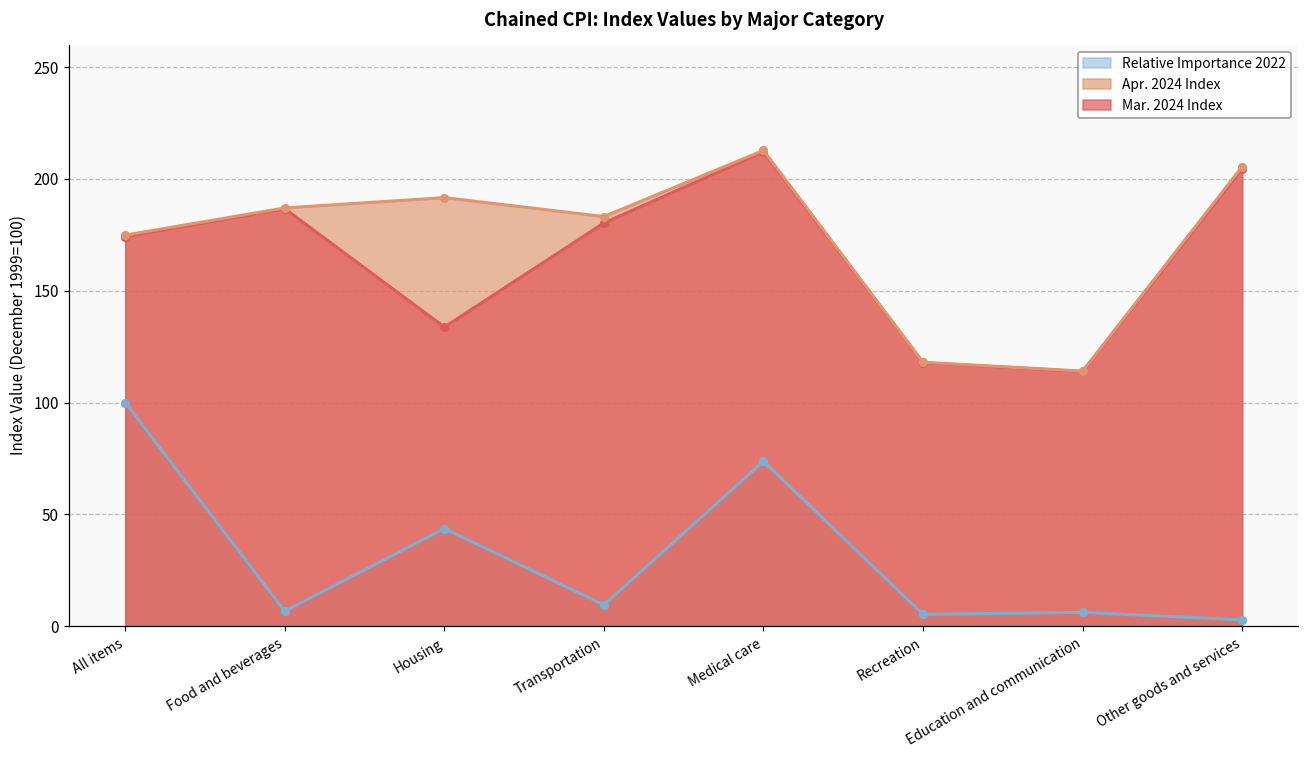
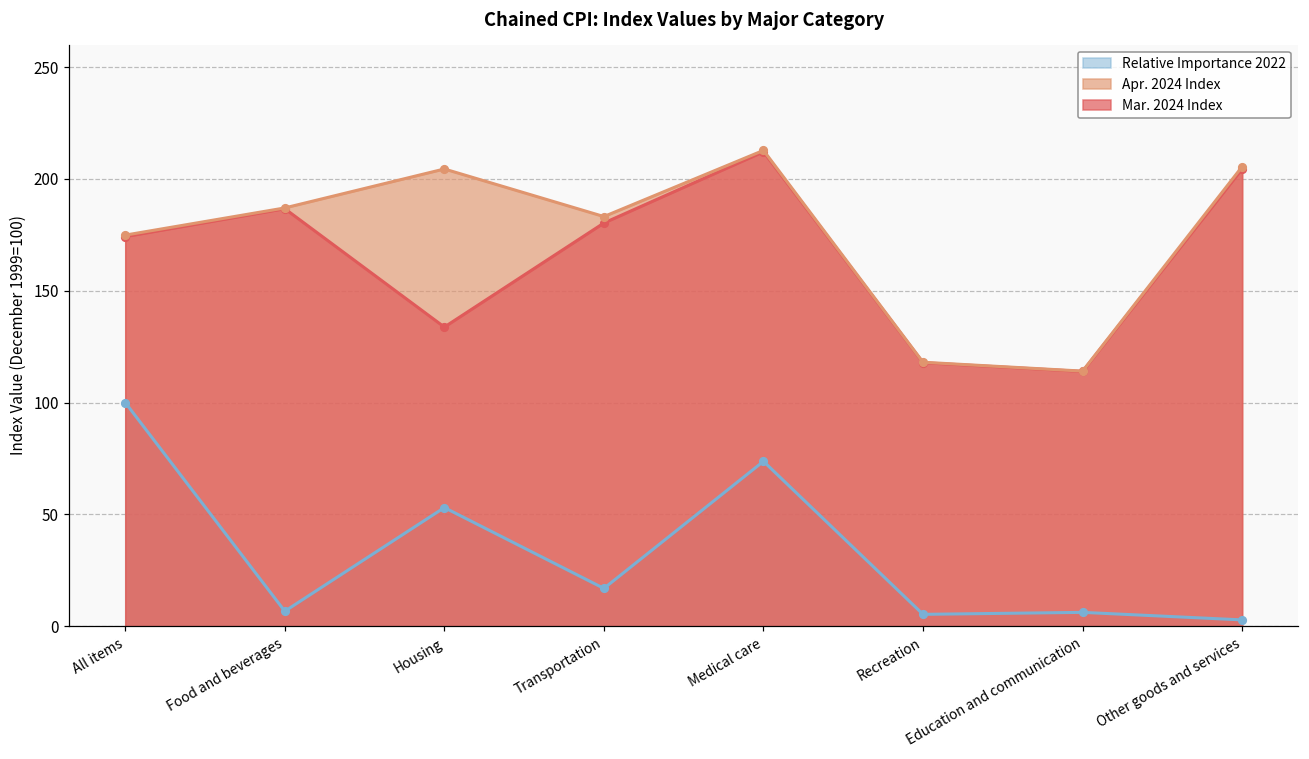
Relative Importance 2022, Housing: 44 -> 53
Apr. 2024 Index, Housing: 192 -> 204
Relative Importance 2022, Transportation: 10 -> 17
